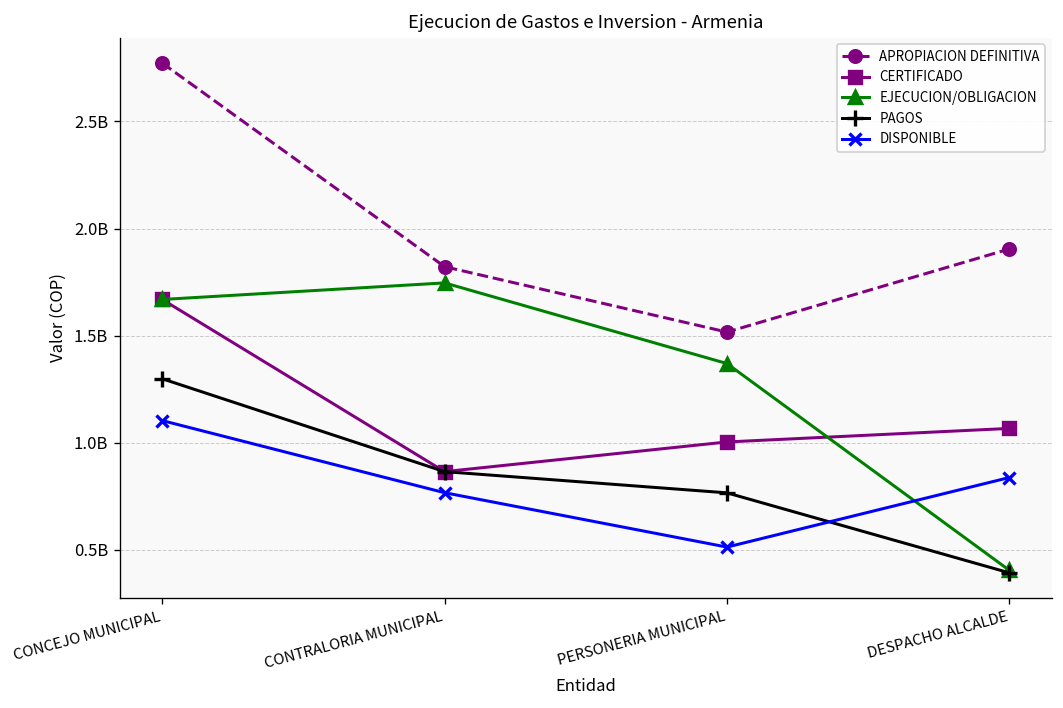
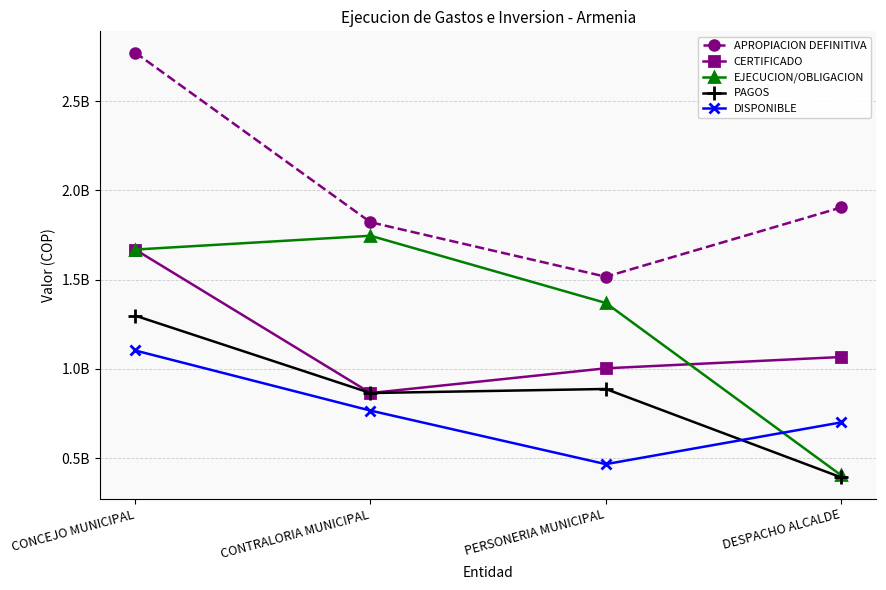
PAGOS, PERSONERIA MUNICIPAL: 770000000 -> 890000000
DISPONIBLE, PERSONERIA MUNICIPAL: 510000000 -> 470000000
DISPONIBLE, DESPACHO ALCALDE: 840000000 -> 700000000
